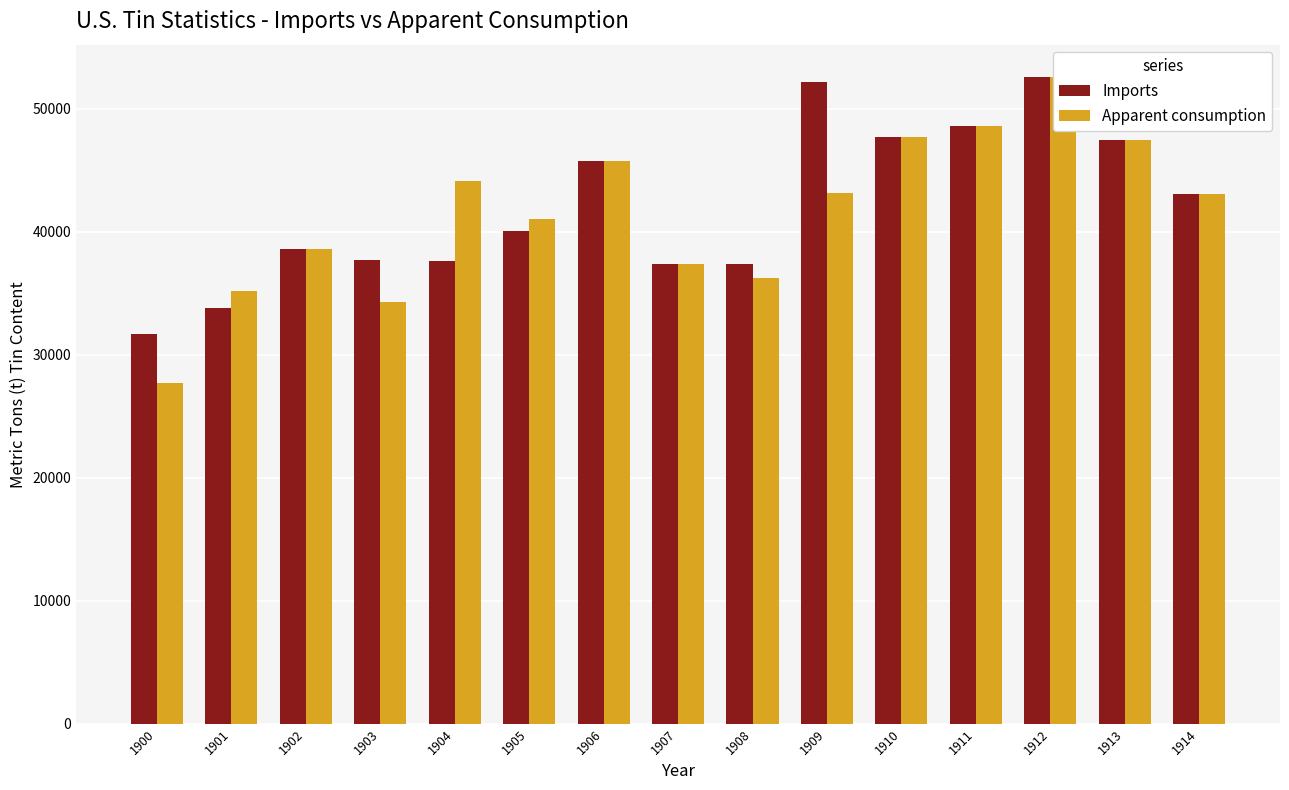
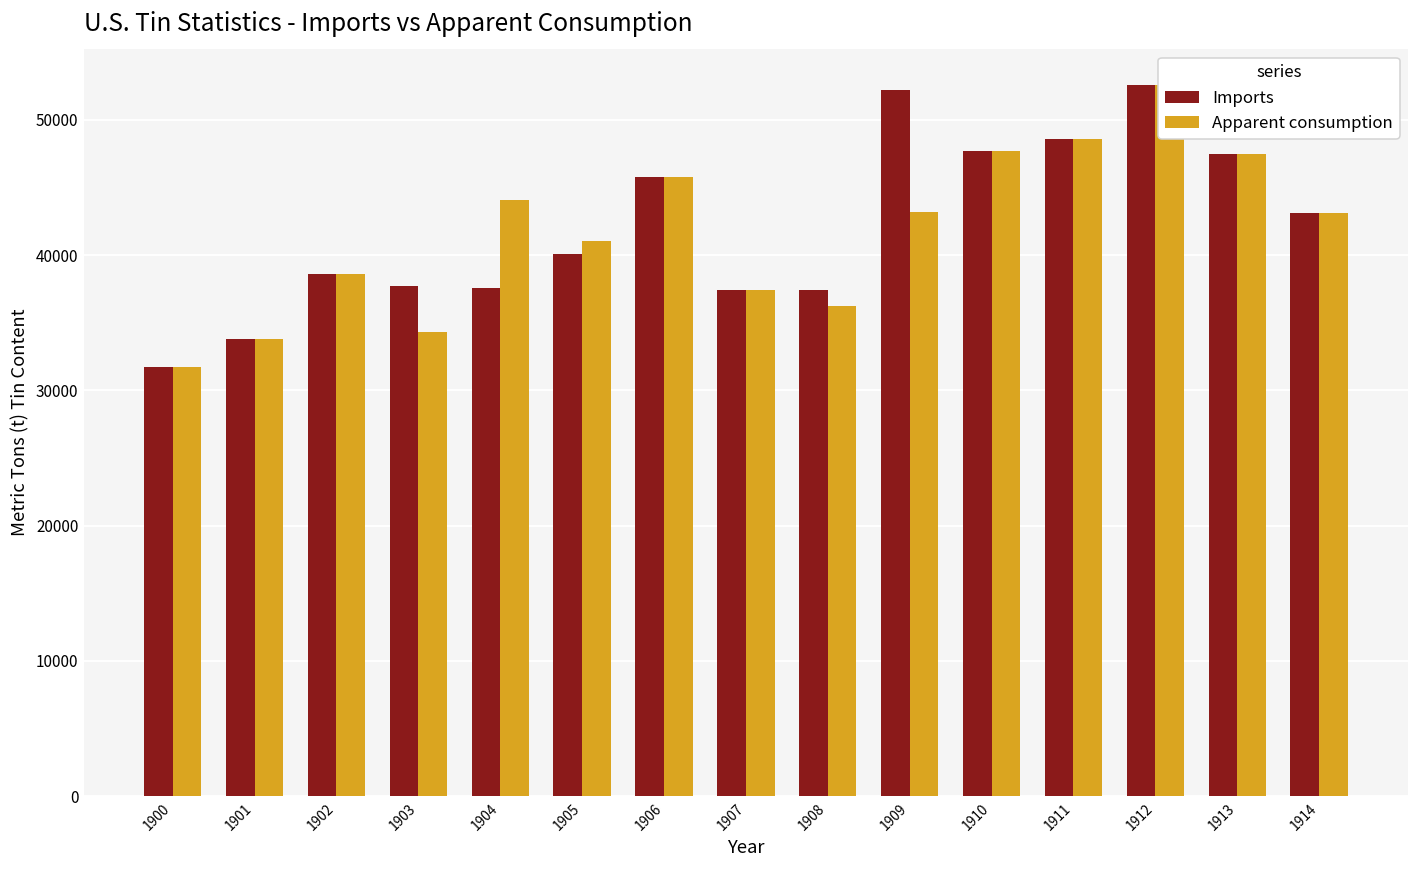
Apparent consumption, 1900: 27700 -> 31700
Apparent consumption, 1901: 35200 -> 33800
